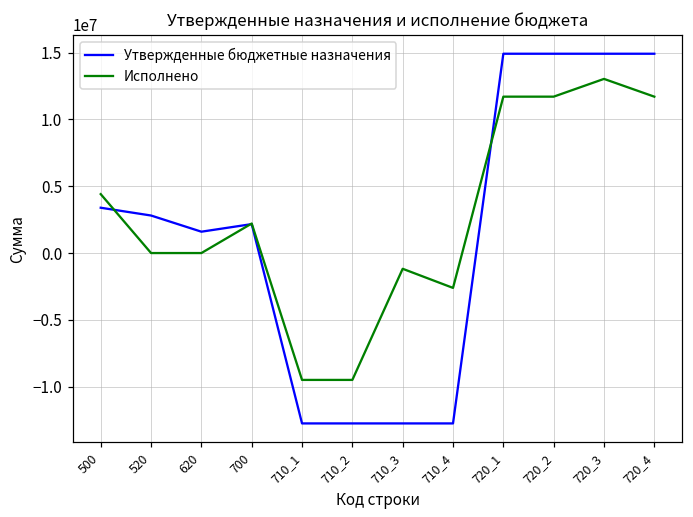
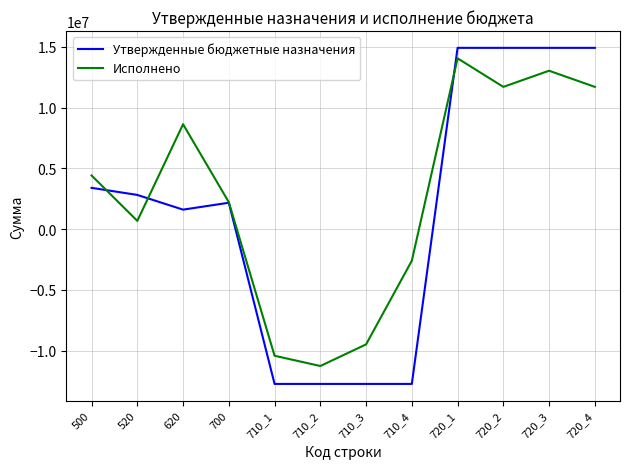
Исполнено, 520: 0 -> 700000
Исполнено, 620: 0 -> 8600000
Исполнено, 710_1: -9500000 -> -10400000
Исполнено, 710_2: -9500000 -> -11300000
Исполнено, 710_3: -1200000 -> -9500000
Исполнено, 720_1: 11700000 -> 14000000
